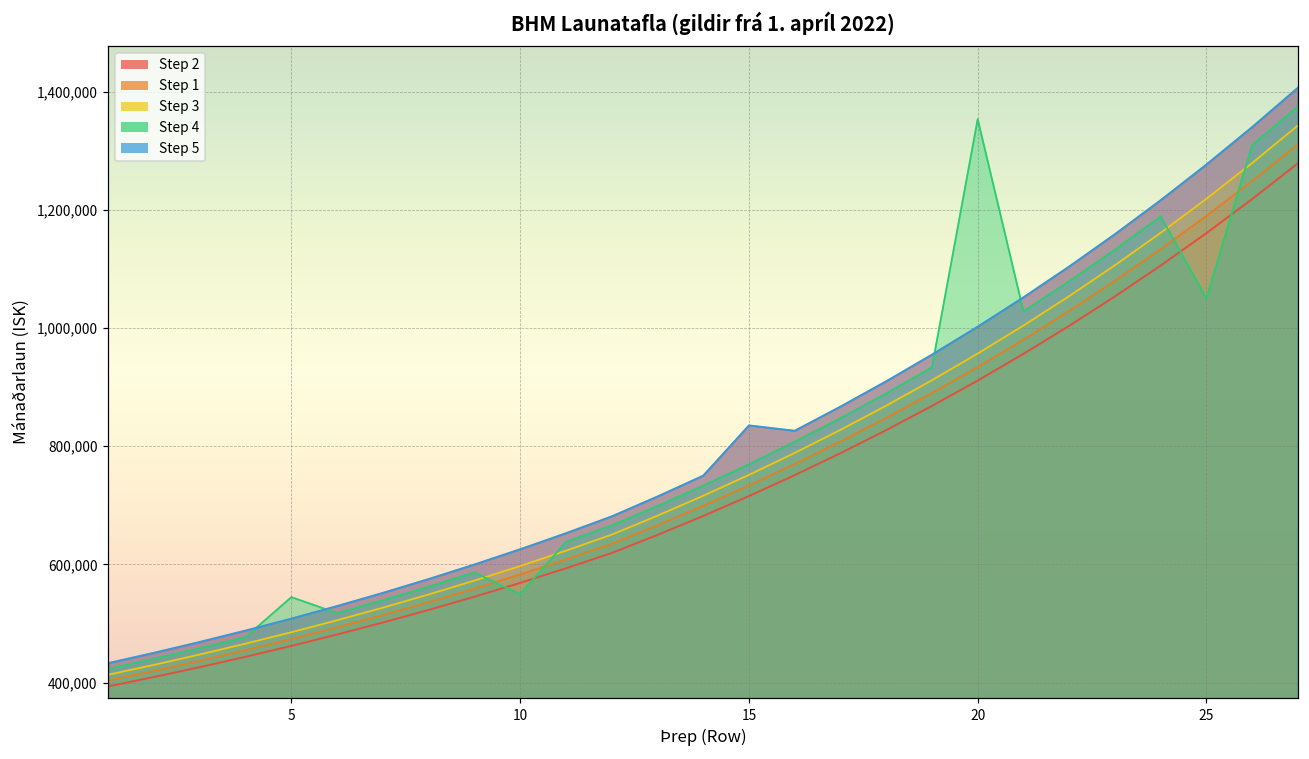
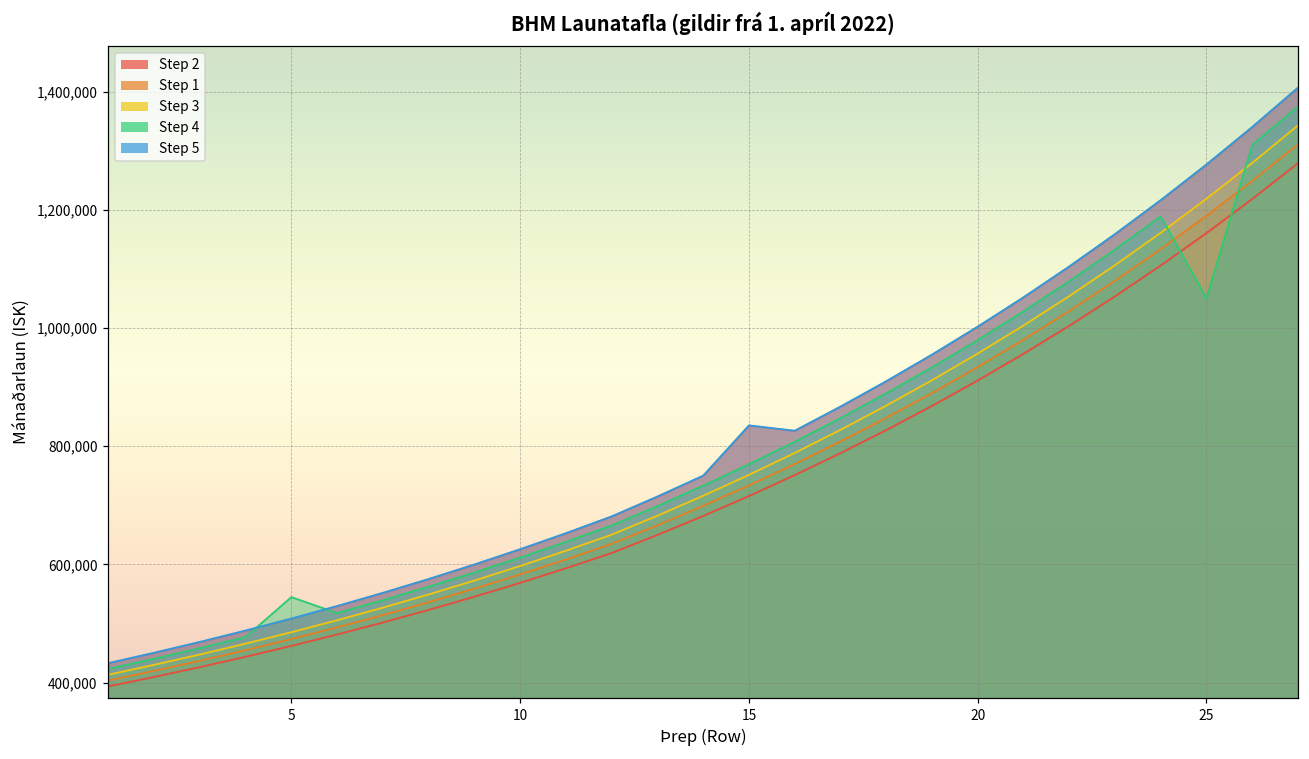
Step 4, 10: 550,000 -> 610,000
Step 4, 20: 1,350,000 -> 980,000
